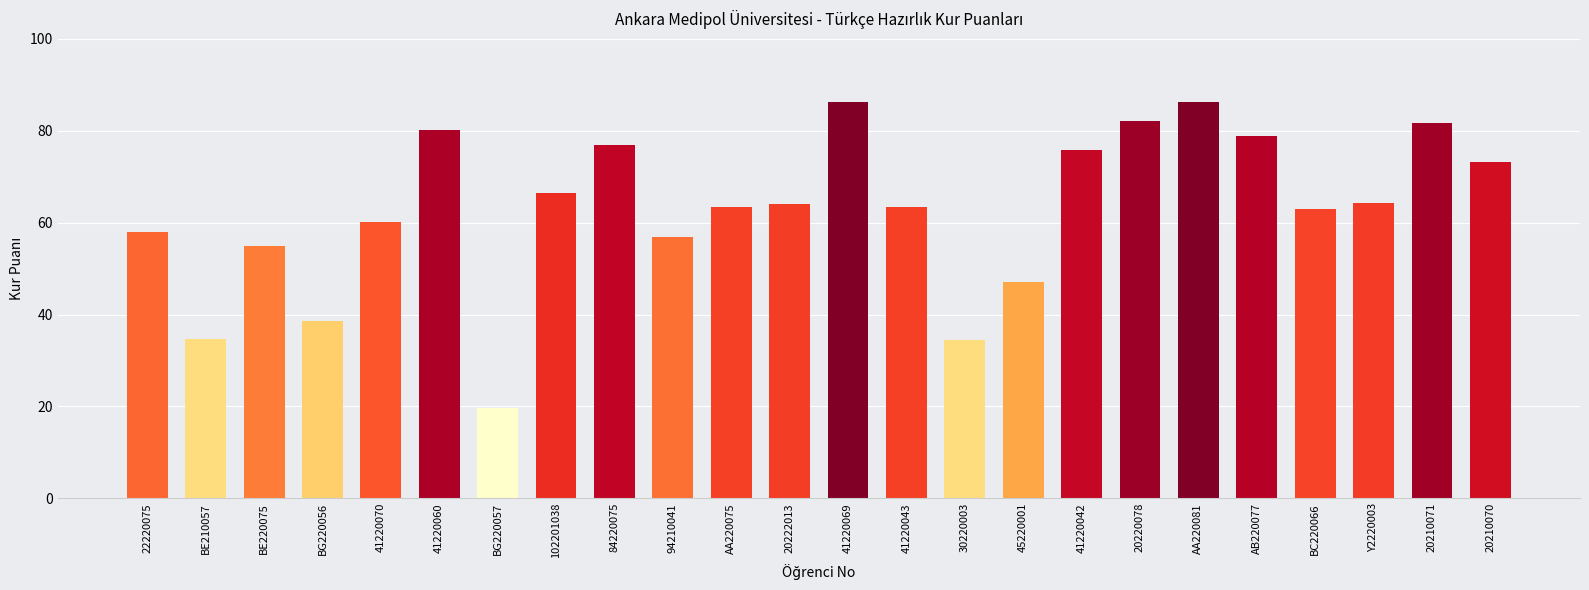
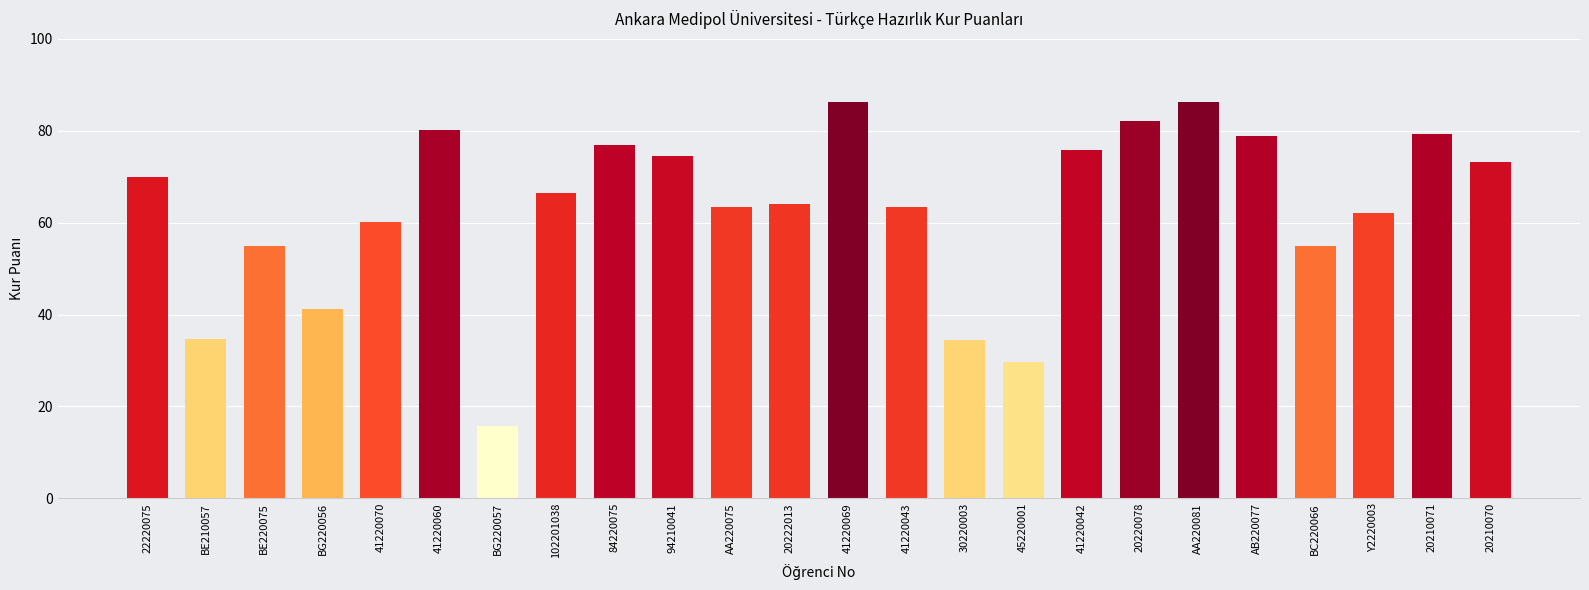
22220075: 58 -> 70
BG220056: 39 -> 41
BG220057: 20 -> 16
94210041: 57 -> 75
45220001: 47 -> 30
BC220066: 63 -> 55
Y2220003: 64 -> 62
20210071: 82 -> 79
